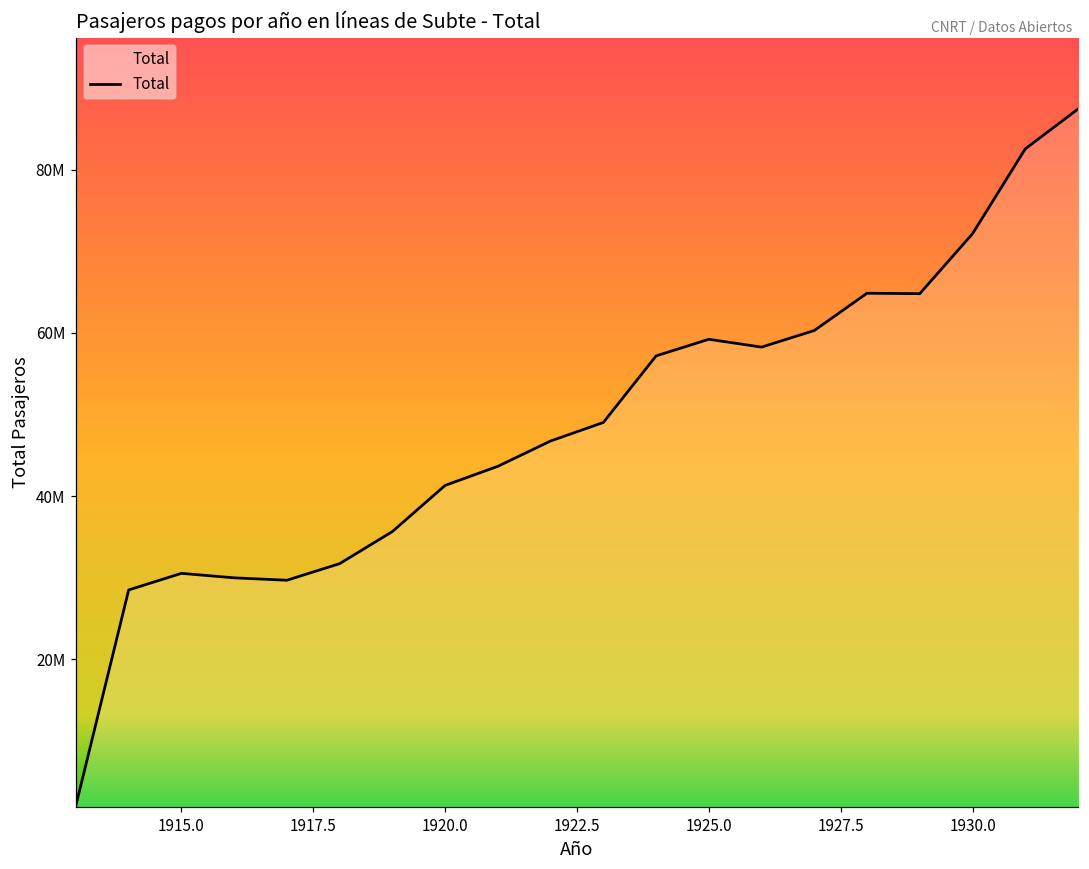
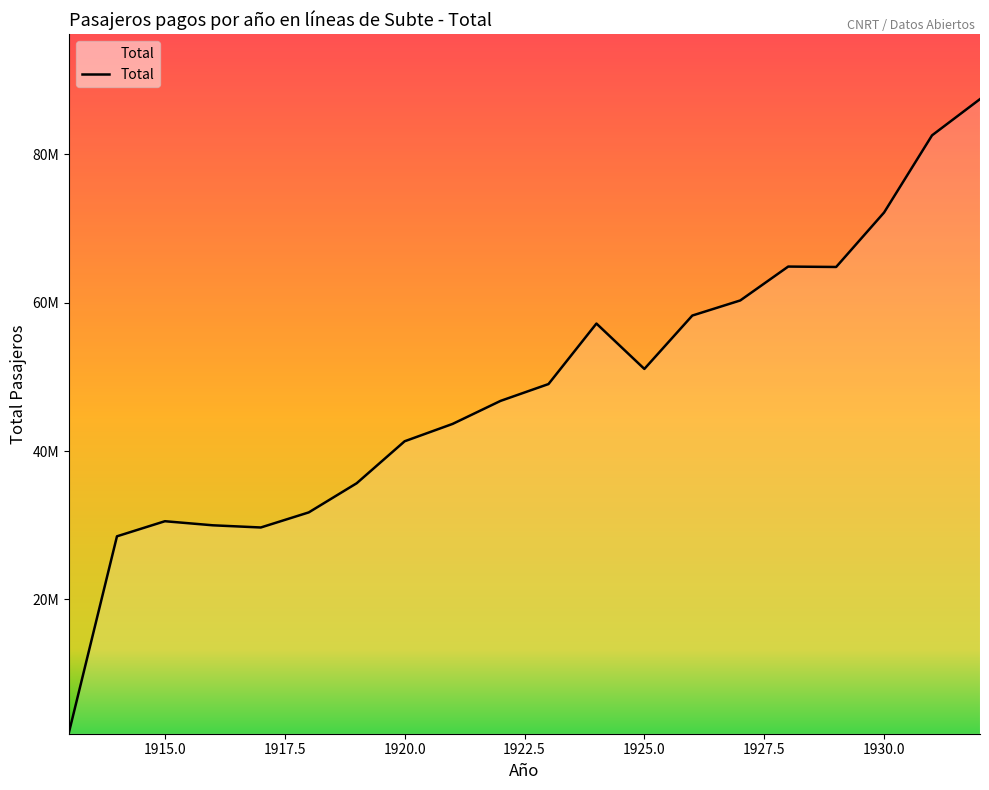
1925.0: 59000000 -> 51000000
